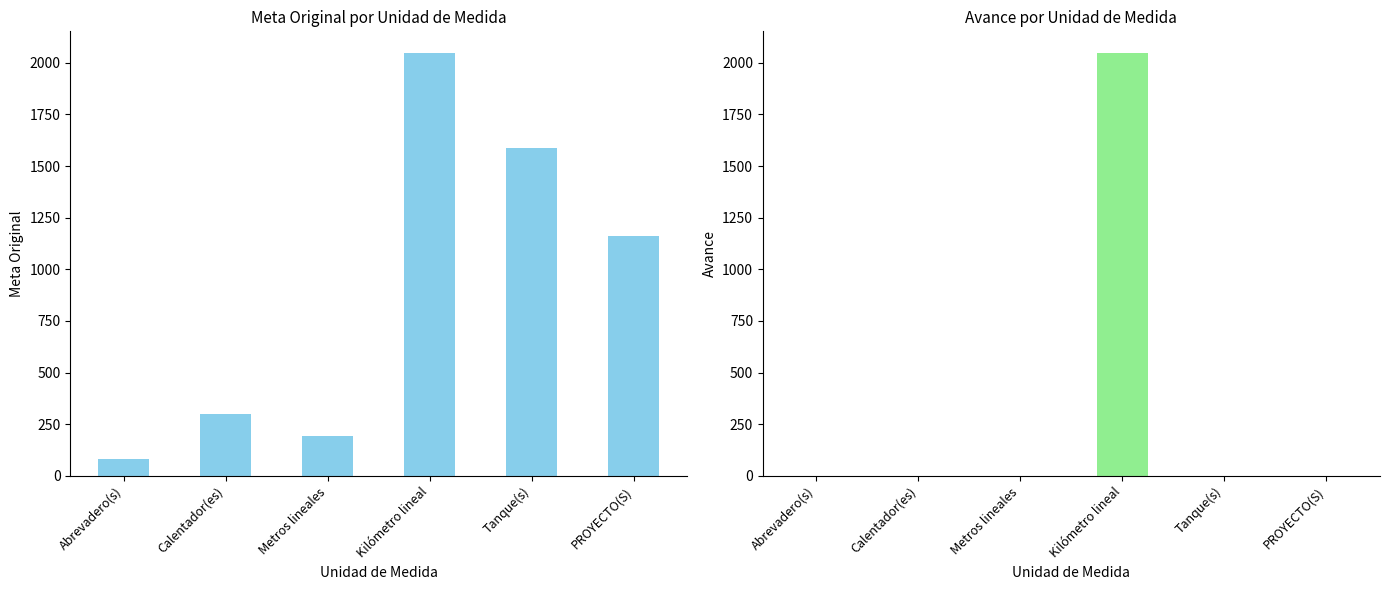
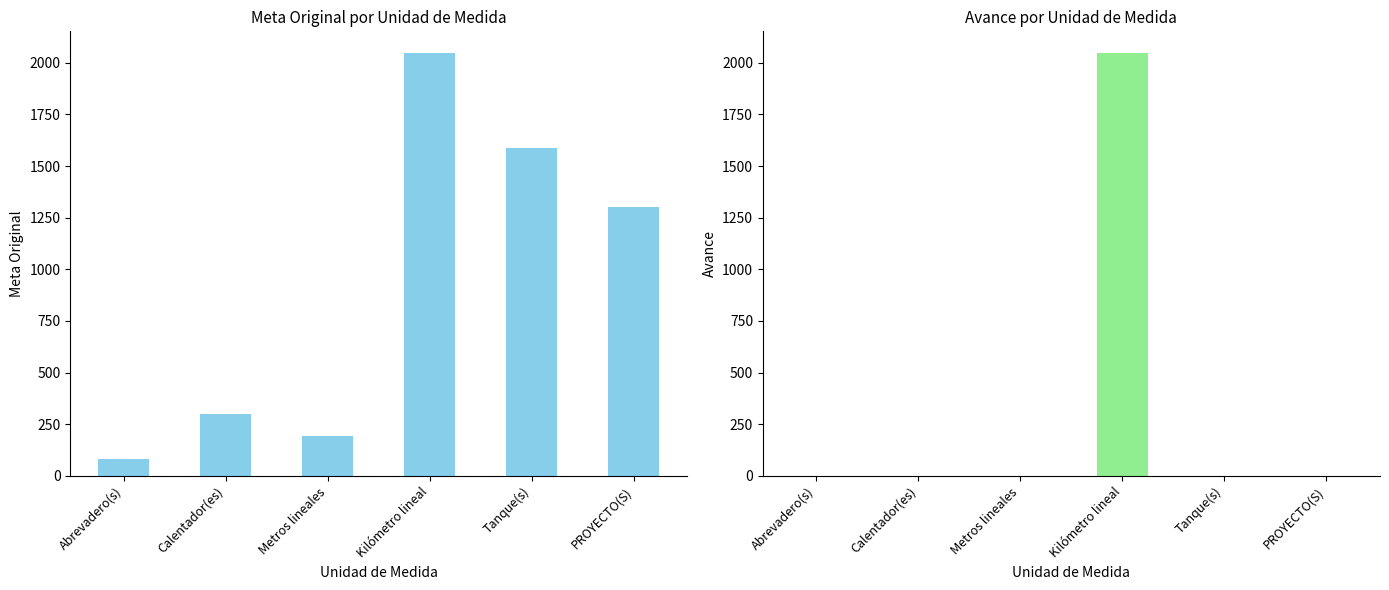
Meta Original por Unidad de Medida, PROYECTO(S): 1160 -> 1300
